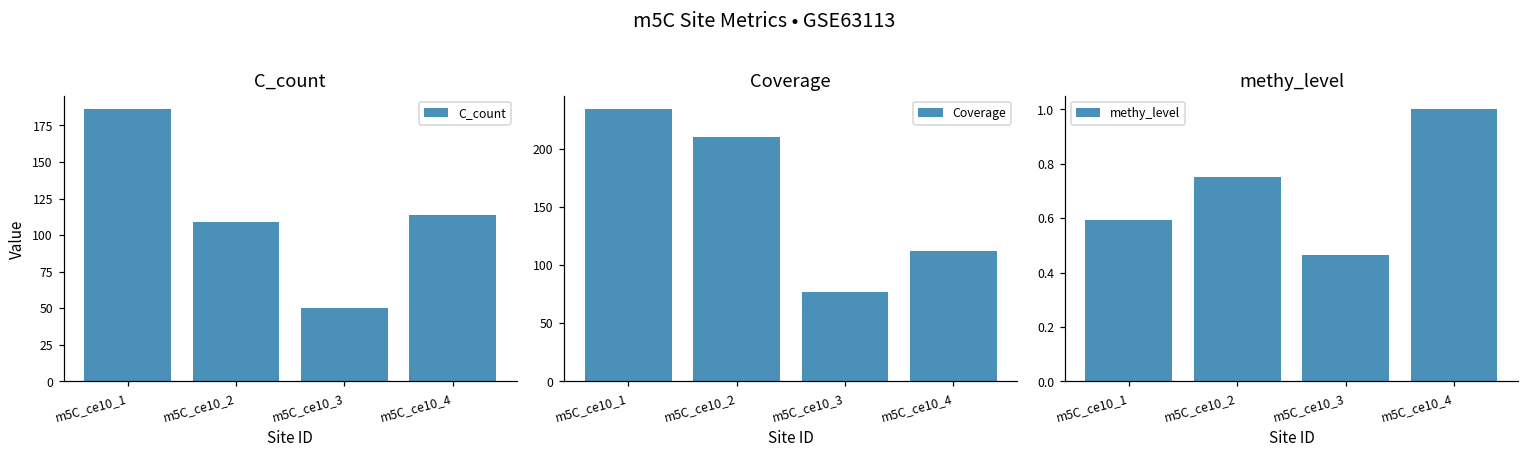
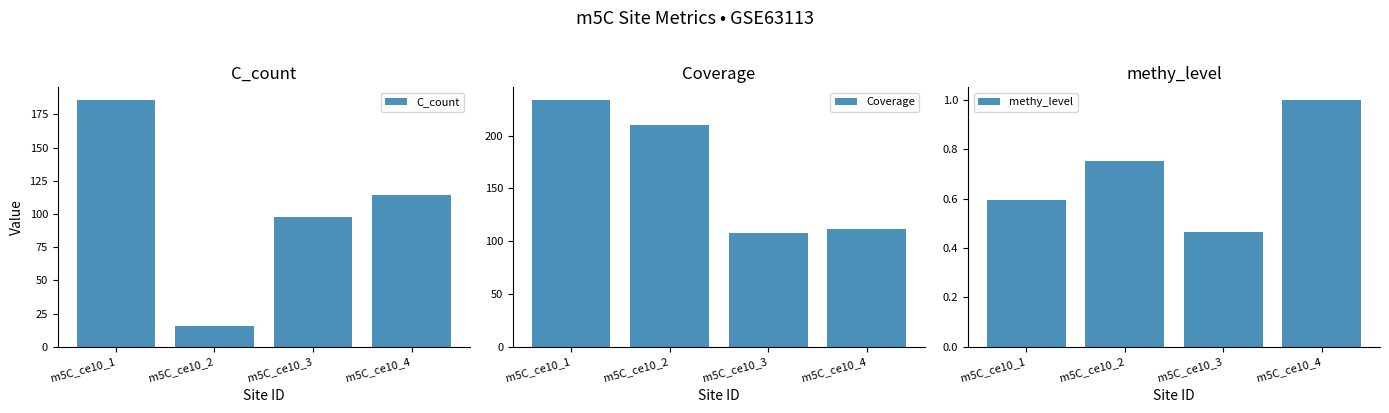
C_count, m5C_ce10_2: 109 -> 16
C_count, m5C_ce10_3: 50 -> 98
Coverage, m5C_ce10_3: 77 -> 108
